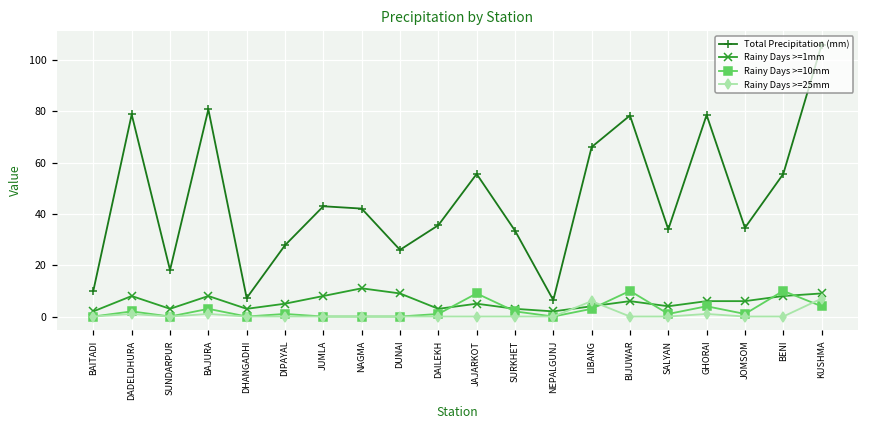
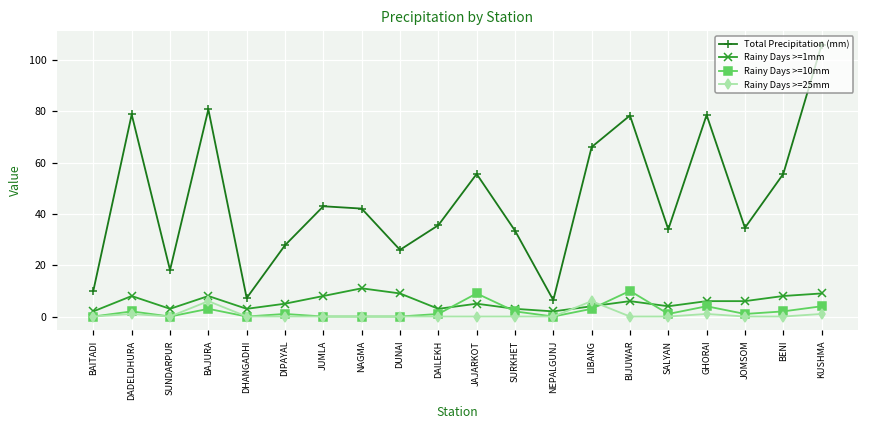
Rainy Days >=25mm, BAJURA: 1 -> 6
Rainy Days >=10mm, BENI: 10 -> 2
Rainy Days >=25mm, KUSHMA: 7 -> 1
